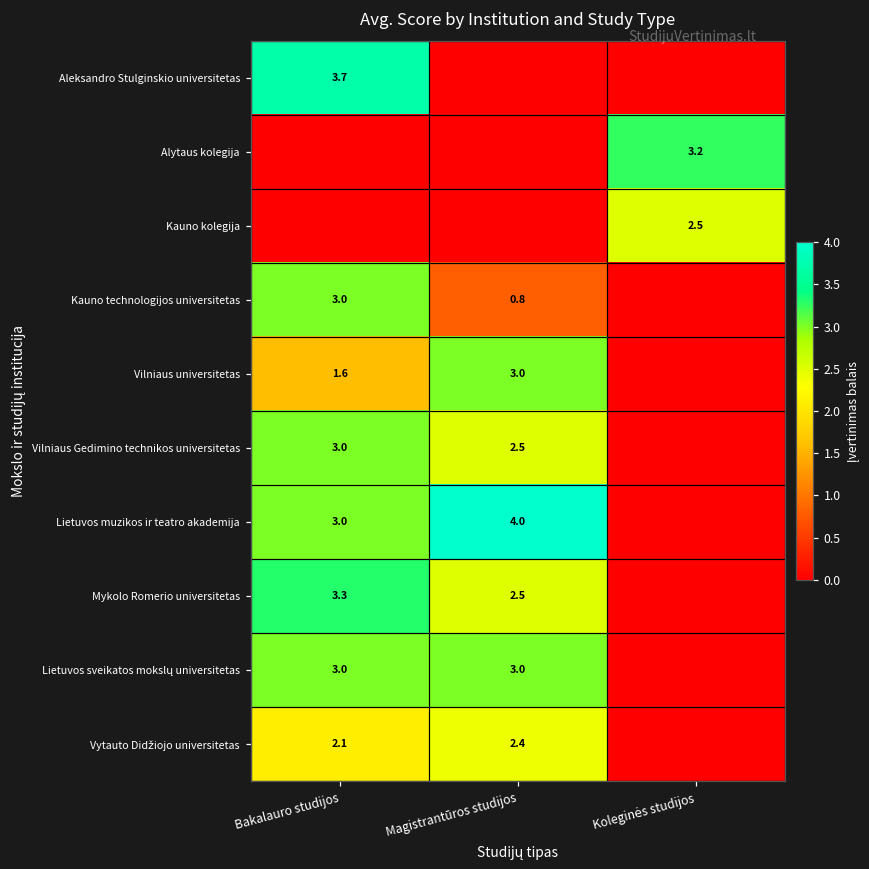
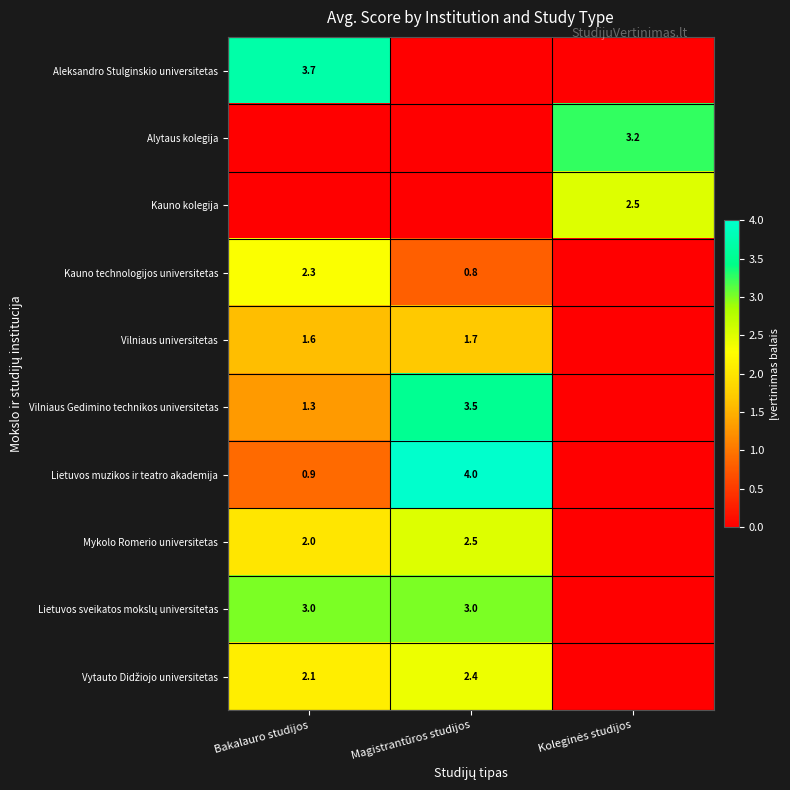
Kauno technologijos universitetas, Bakalauro studijos: 3.0 -> 2.3
Vilniaus universitetas, Magistrantūros studijos: 3.0 -> 1.7
Vilniaus Gedimino technikos universitetas, Bakalauro studijos: 3.0 -> 1.3
Vilniaus Gedimino technikos universitetas, Magistrantūros studijos: 2.5 -> 3.5
Lietuvos muzikos ir teatro akademija, Bakalauro studijos: 3.0 -> 0.9
Mykolo Romerio universitetas, Bakalauro studijos: 3.3 -> 2.0
